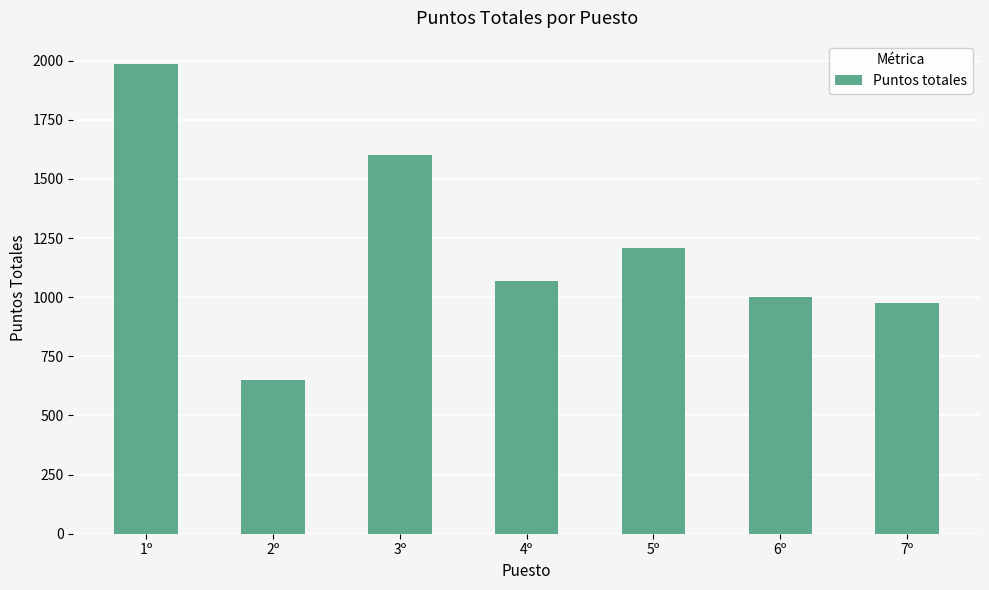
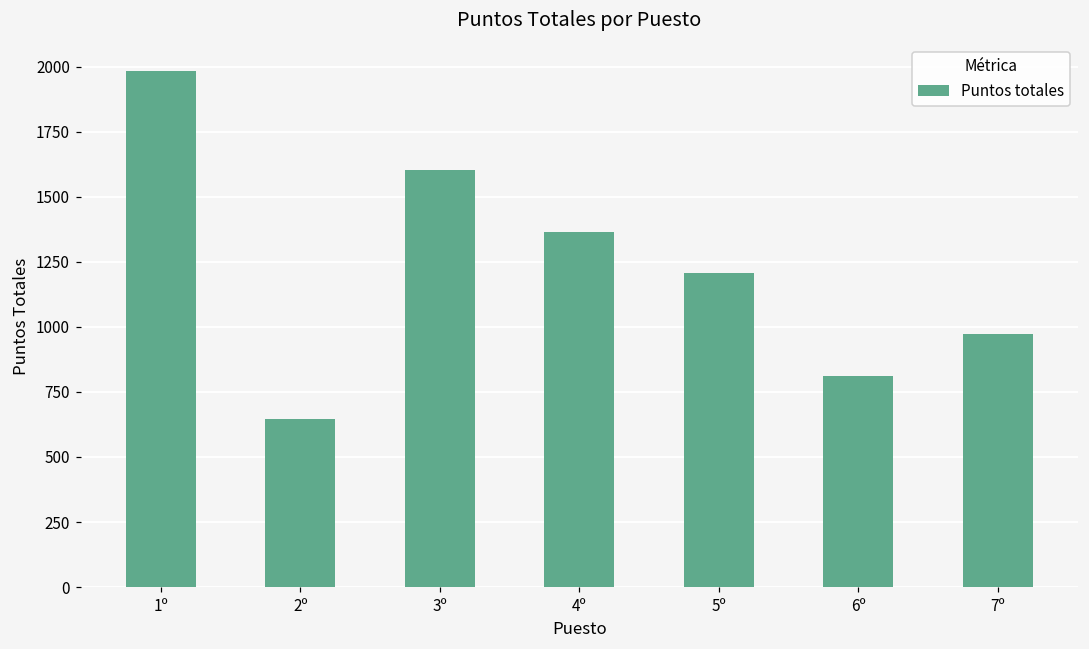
4º: 1070 -> 1360
6º: 1000 -> 810
